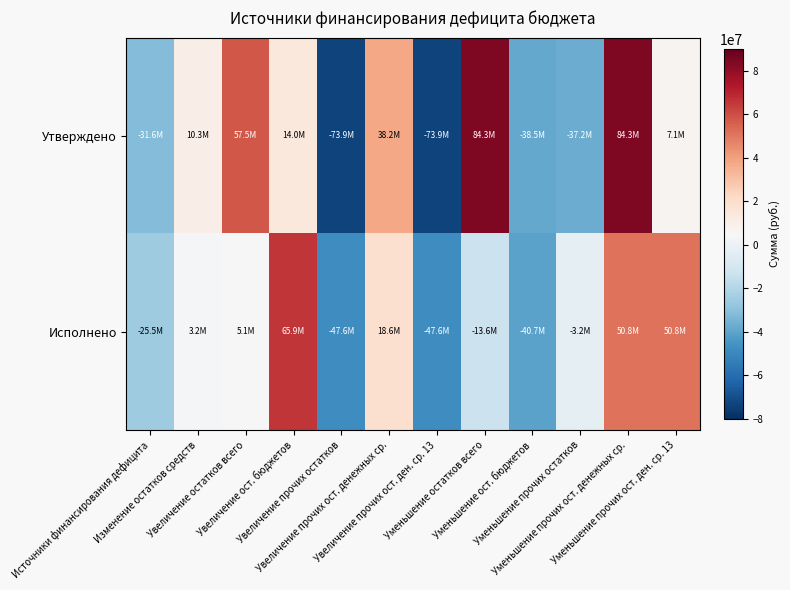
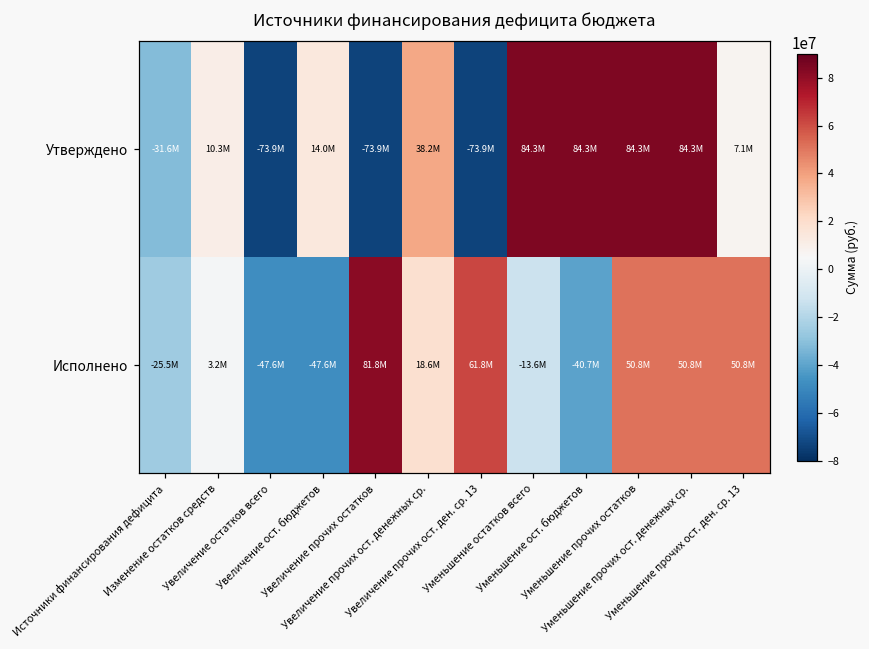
Утверждено, Увеличение остатков всего: 57.5M -> -73.9M
Утверждено, Уменьшение ост. бюджетов: -38.5M -> 84.3M
Утверждено, Уменьшение прочих остатков: -37.2M -> 84.3M
Исполнено, Увеличение остатков всего: 5.1M -> -47.6M
Исполнено, Увеличение ост. бюджетов: 65.9M -> -47.6M
Исполнено, Увеличение прочих остатков: -47.6M -> 81.8M
Исполнено, Увеличение прочих ост. ден. ср. 13: -47.6M -> 61.8M
Исполнено, Уменьшение прочих остатков: -3.2M -> 50.8M
